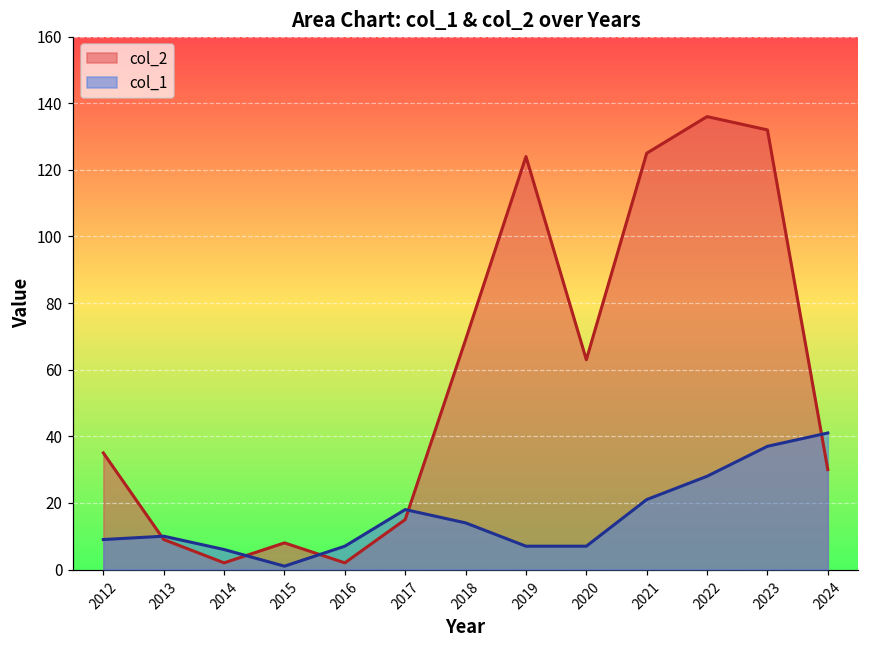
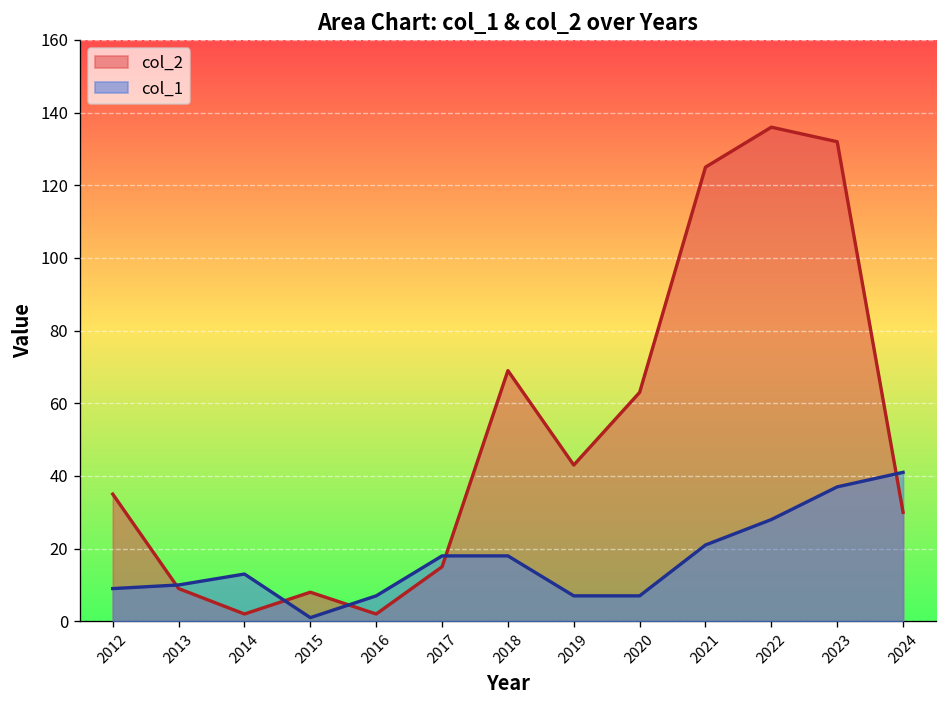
col_1, 2014: 6 -> 13
col_1, 2018: 14 -> 18
col_2, 2019: 124 -> 43
